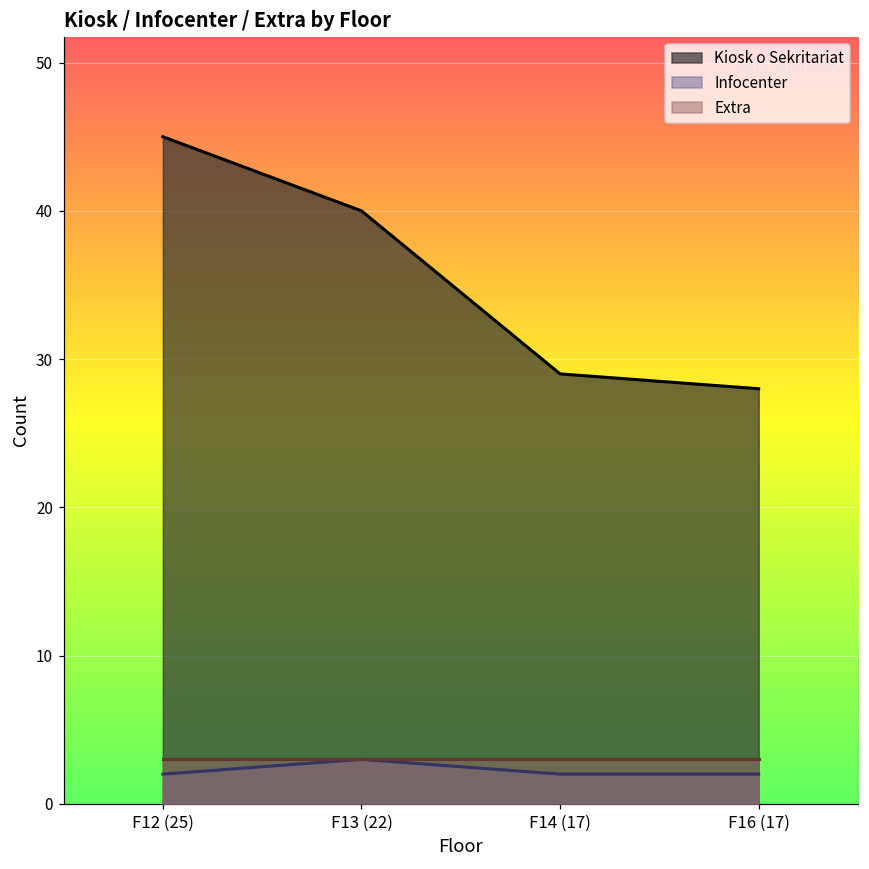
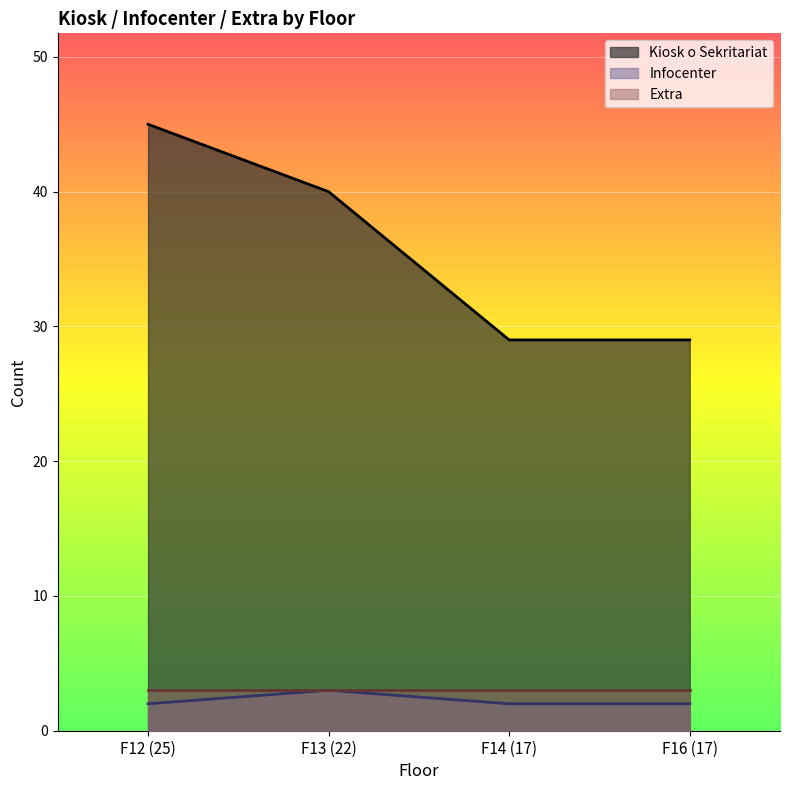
Kiosk o Sekritariat, F16 (17): 28 -> 29
